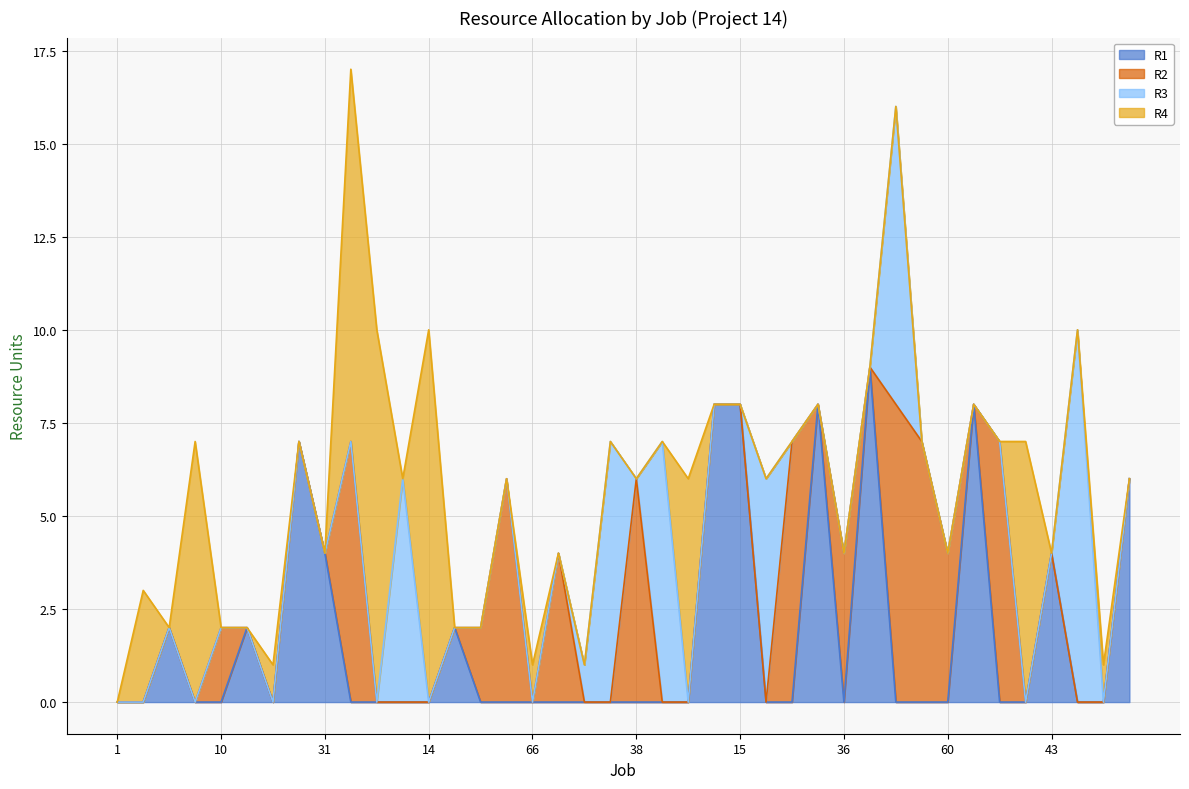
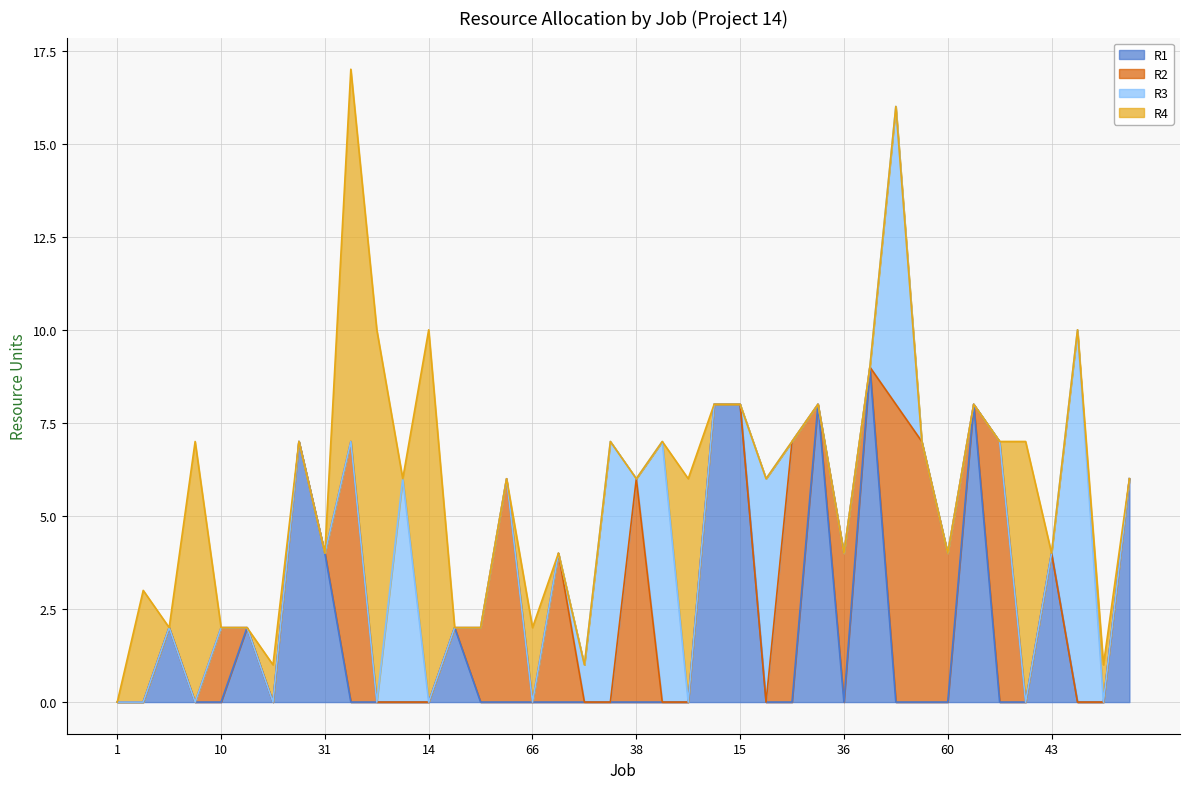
R4, 66: 1 -> 2
